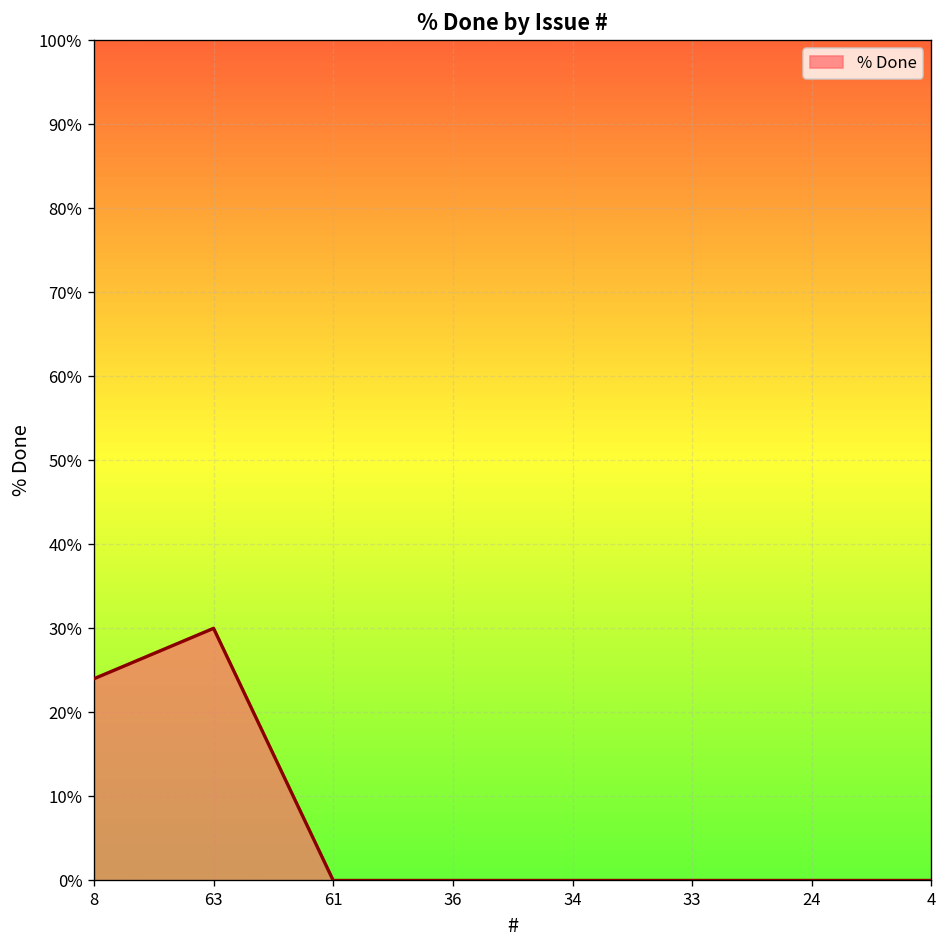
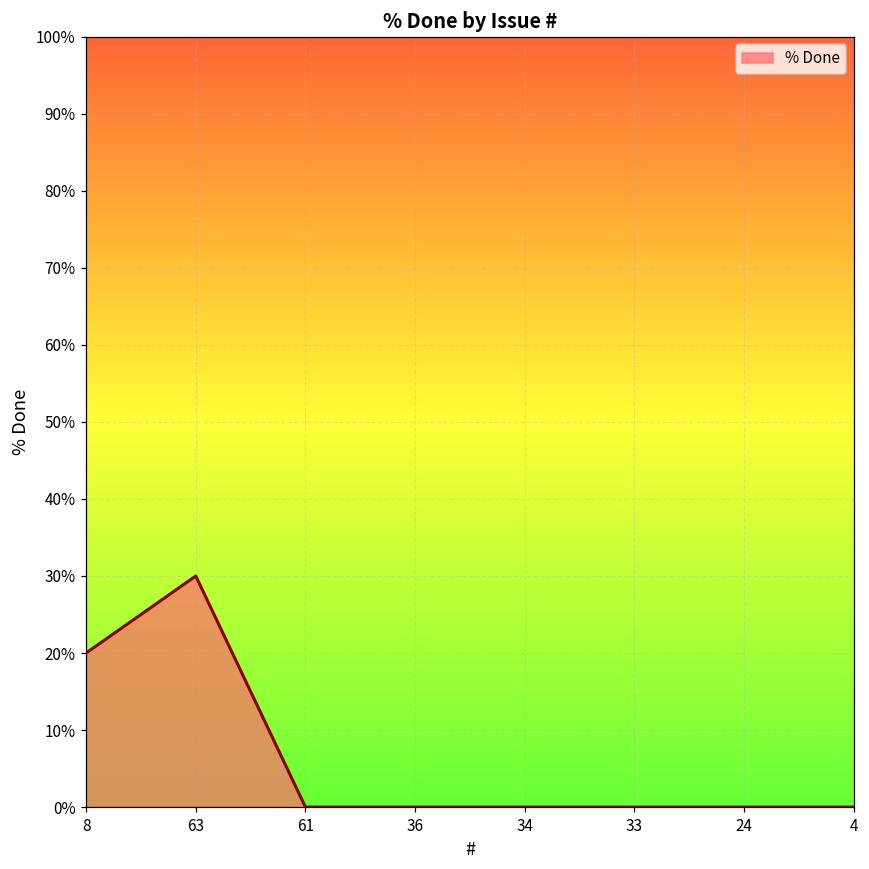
8: 24% -> 20%
